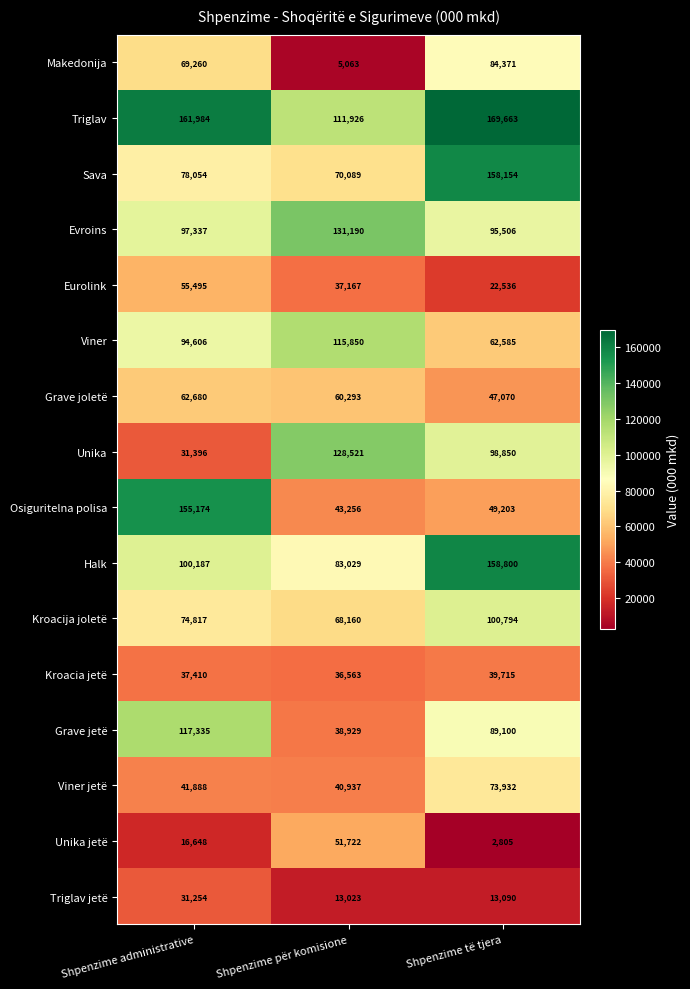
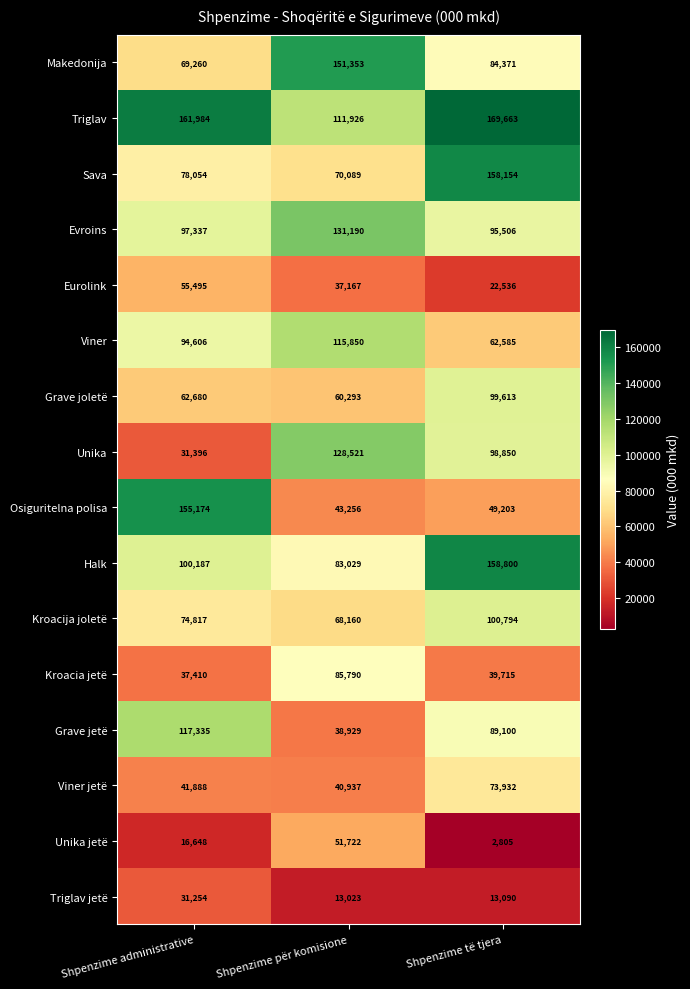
Makedonija, Shpenzime për komisione: 5,063 -> 151,353
Grave joletë, Shpenzime të tjera: 47,070 -> 99,613
Kroacia jetë, Shpenzime për komisione: 36,563 -> 85,790
